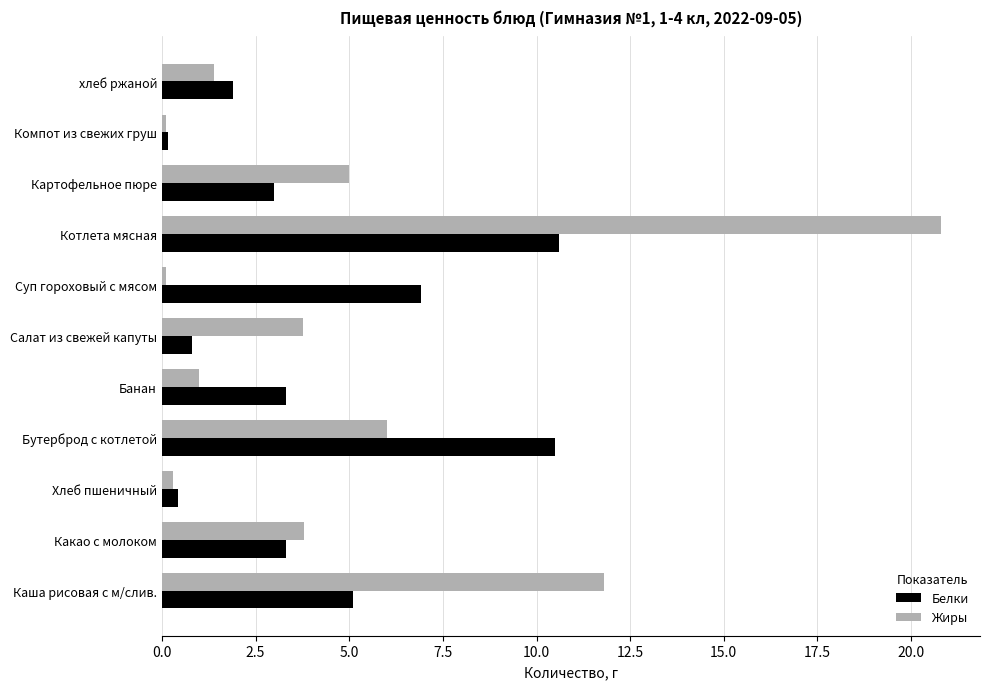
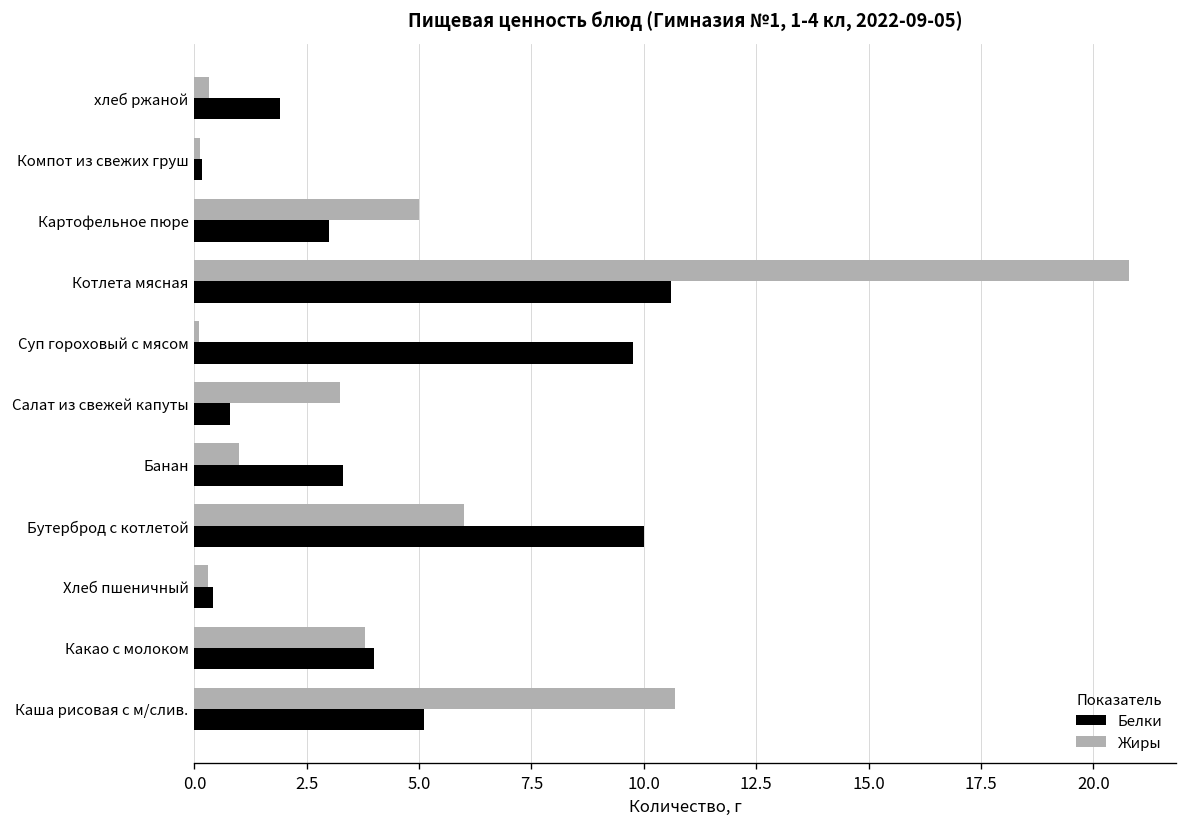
Жиры, хлеб ржаной: 1.4 -> 0.3
Белки, Суп гороховый с мясом: 6.9 -> 9.8
Жиры, Салат из свежей капуты: 3.8 -> 3.3
Белки, Бутерброд с котлетой: 10.5 -> 10.0
Белки, Какао с молоком: 3.3 -> 4.0
Жиры, Каша рисовая с м/слив.: 11.8 -> 10.7
